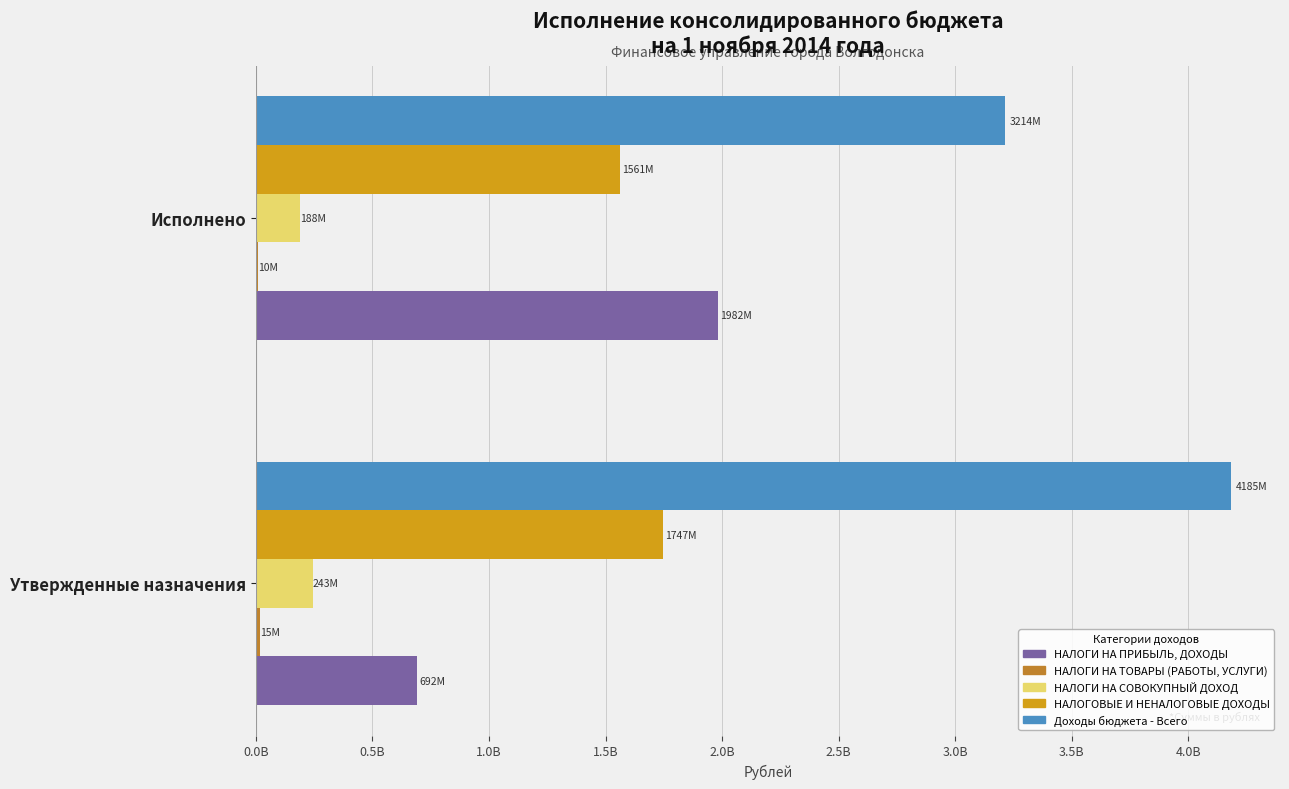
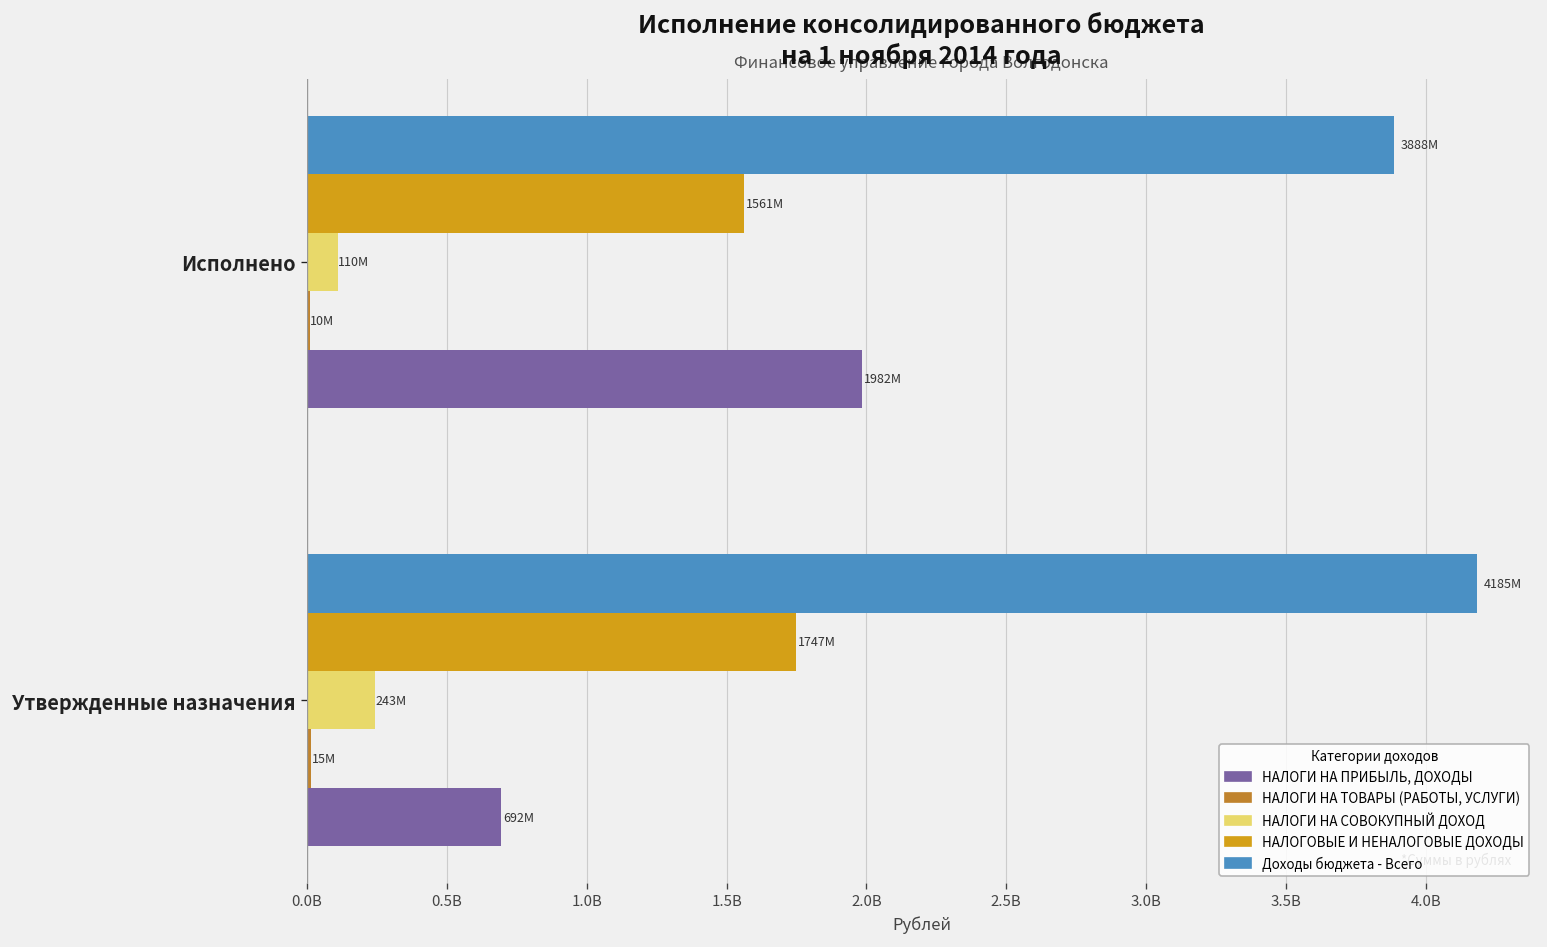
Доходы бюджета - Всего, Исполнено: 3214M -> 3888M
НАЛОГИ НА СОВОКУПНЫЙ ДОХОД, Исполнено: 188M -> 110M
